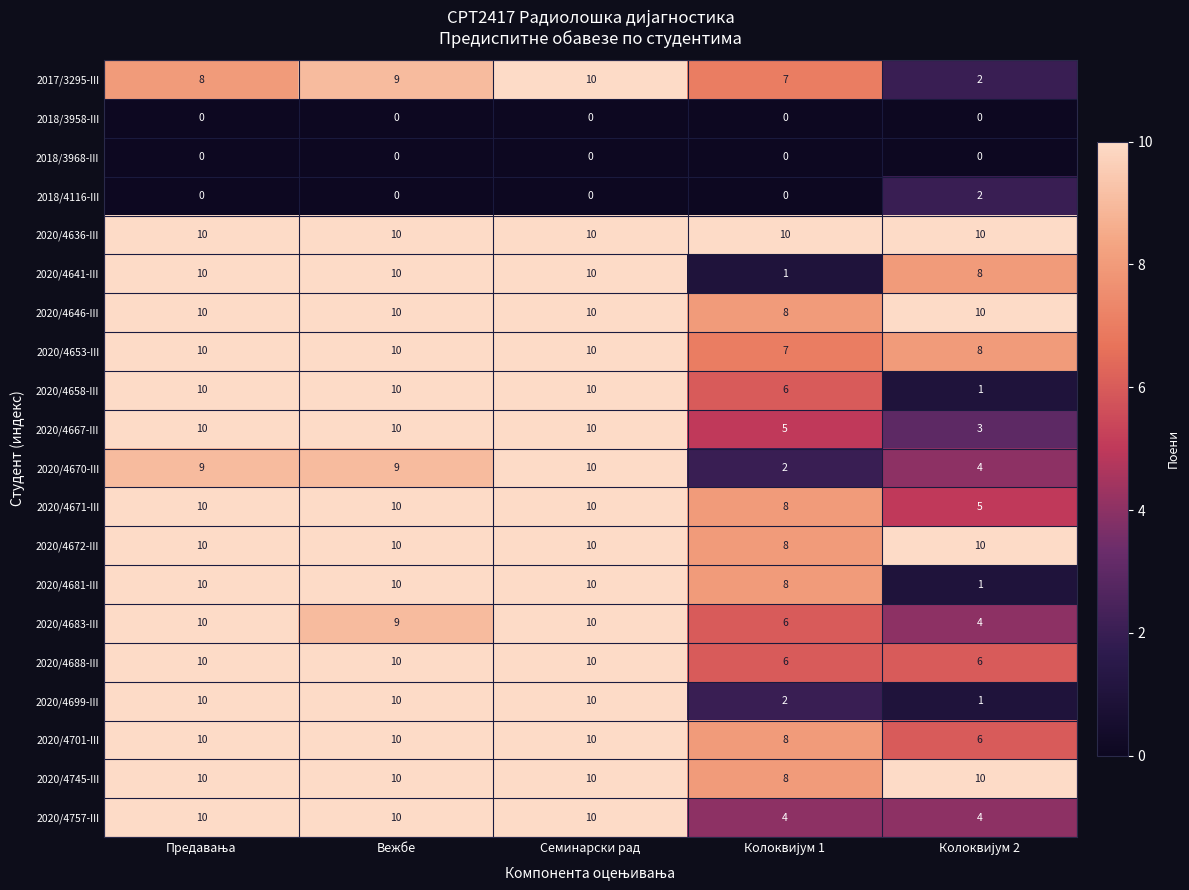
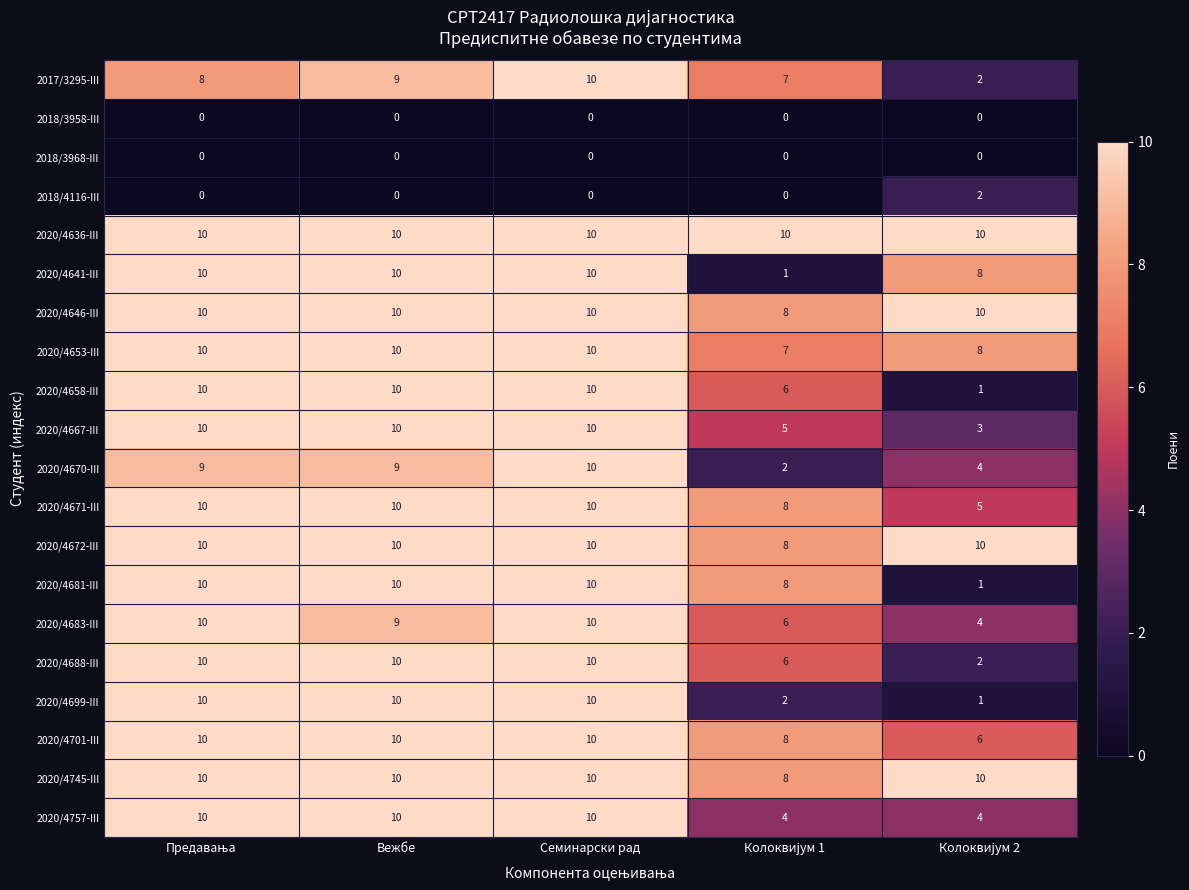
2020/4688-III, Колоквијум 2: 6 -> 2
